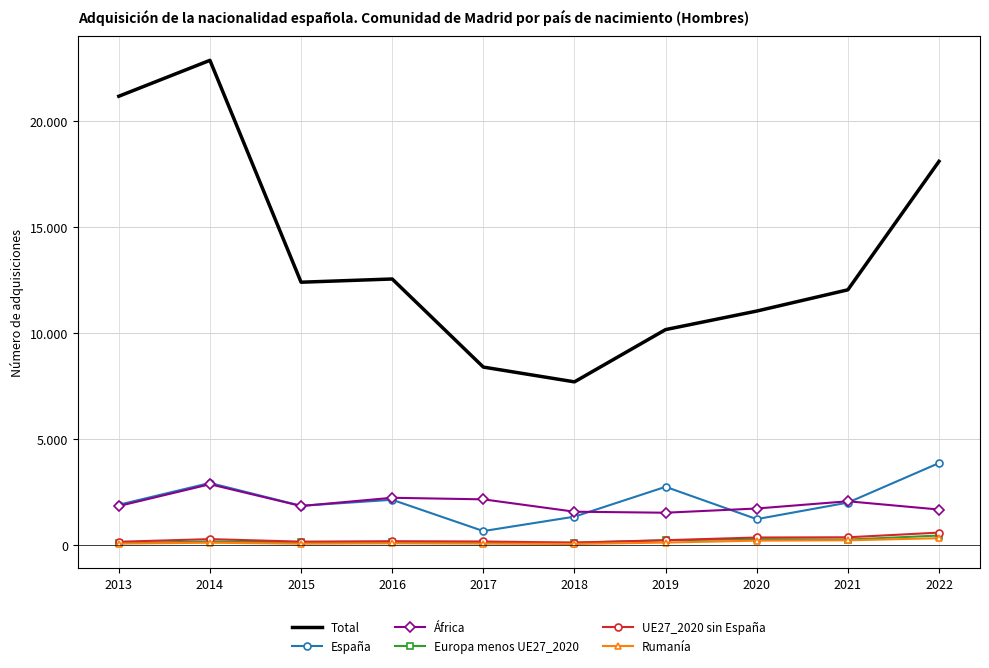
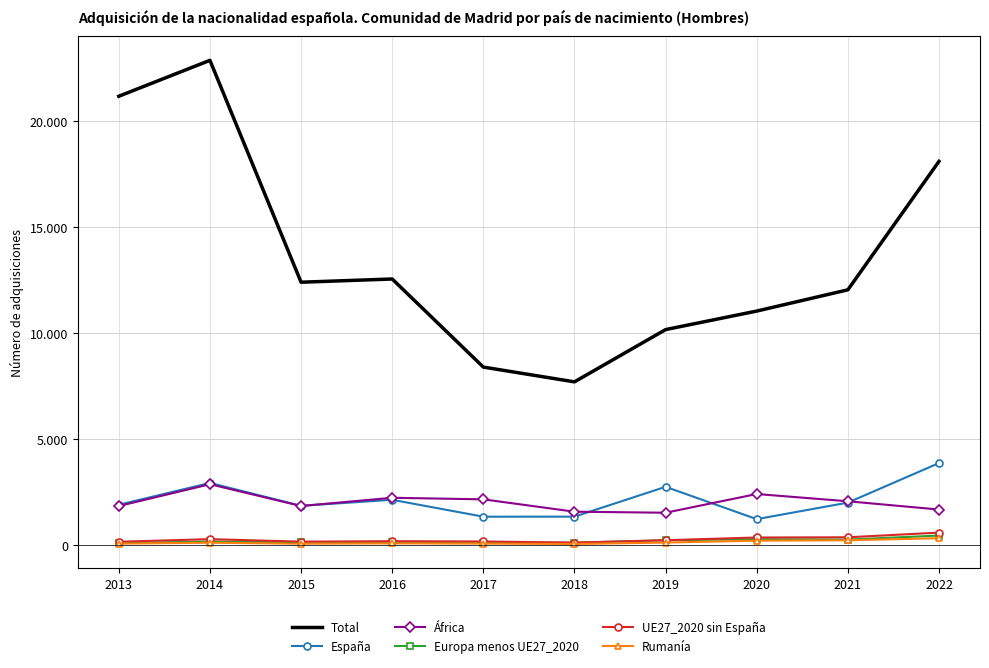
España, 2017: 0.6 -> 1.3
África, 2020: 1.7 -> 2.4
